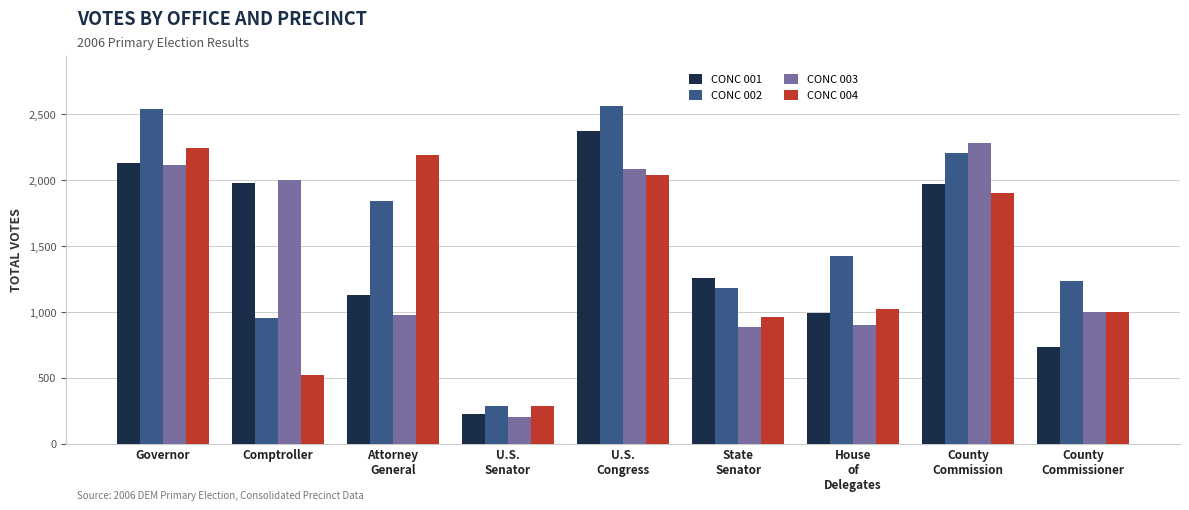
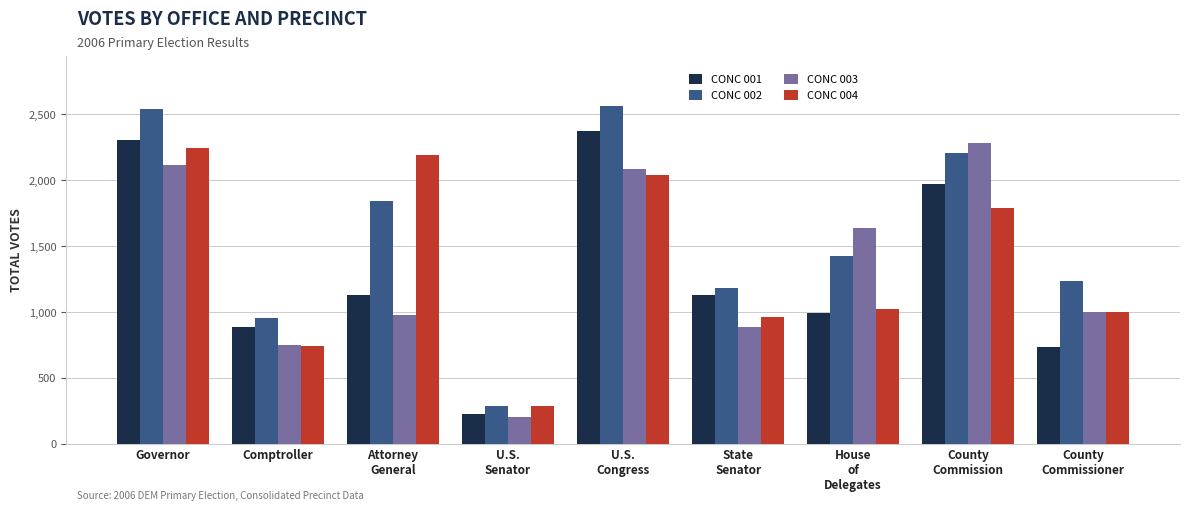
CONC 001, Governor: 2,130 -> 2,300
CONC 001, Comptroller: 1,970 -> 880
CONC 003, Comptroller: 2,000 -> 750
CONC 004, Comptroller: 520 -> 740
CONC 001, State Senator: 1,260 -> 1,130
CONC 003, House of Delegates: 900 -> 1,640
CONC 004, County Commission: 1,900 -> 1,790
